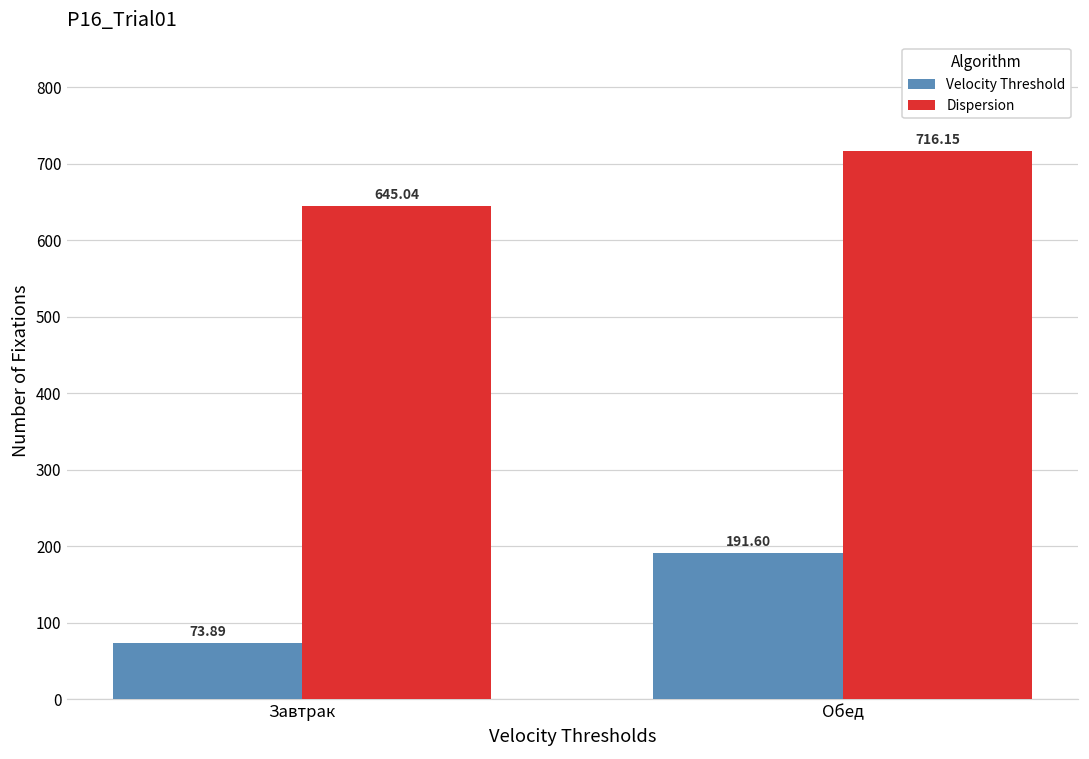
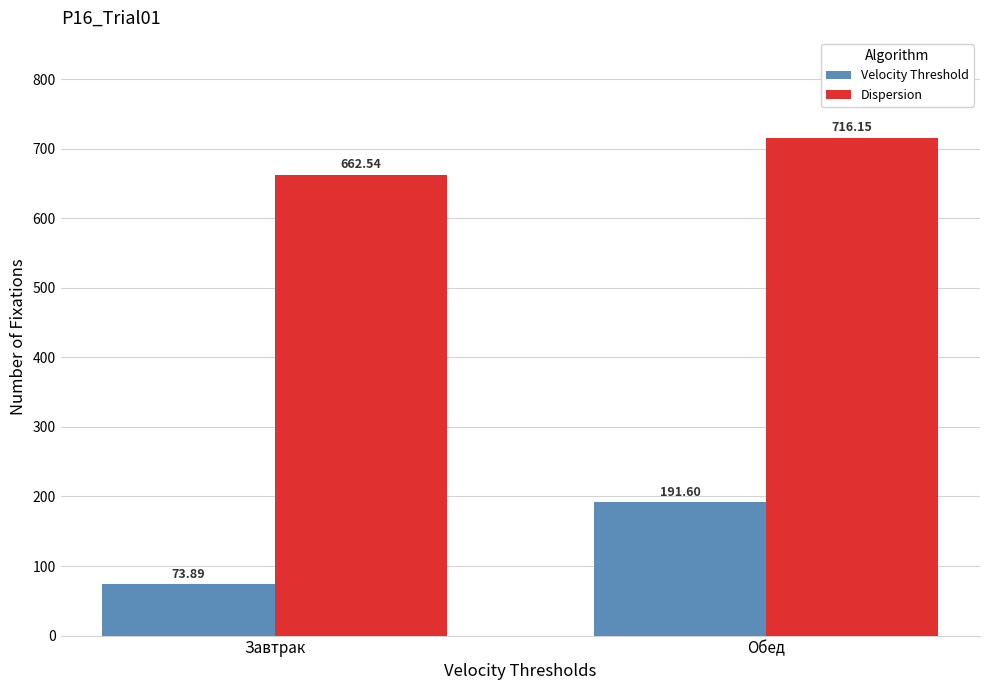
Dispersion, Завтрак: 645.04 -> 662.54
